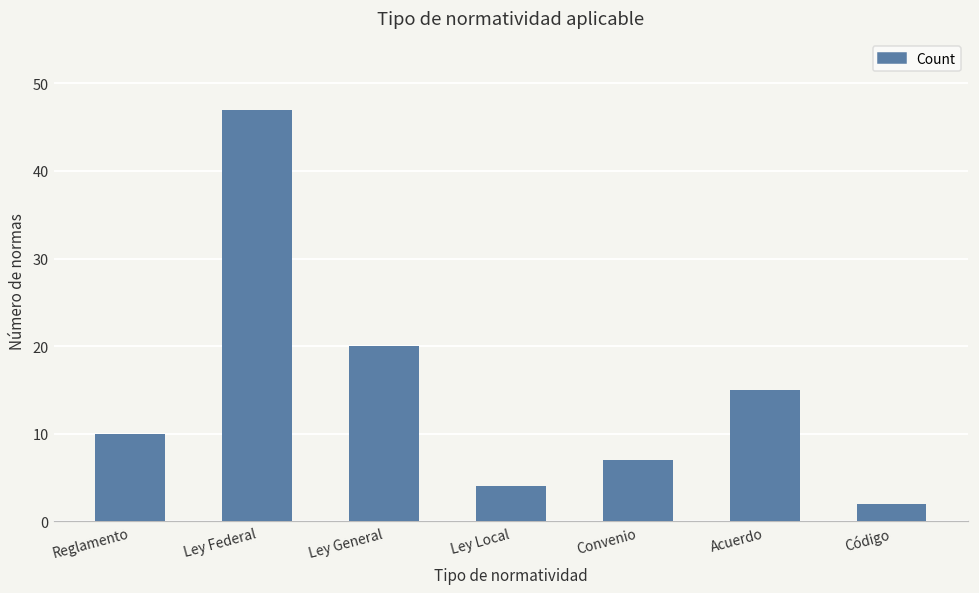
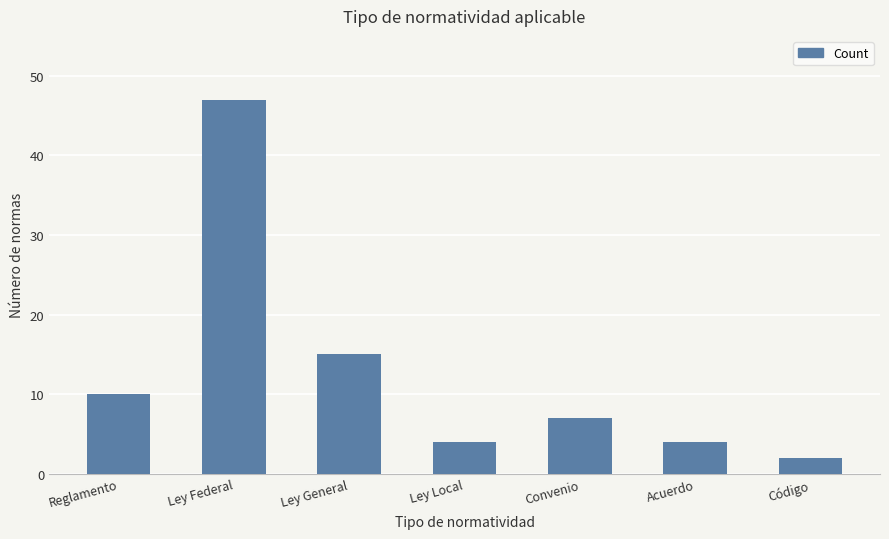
Ley General: 20 -> 15
Acuerdo: 15 -> 4
